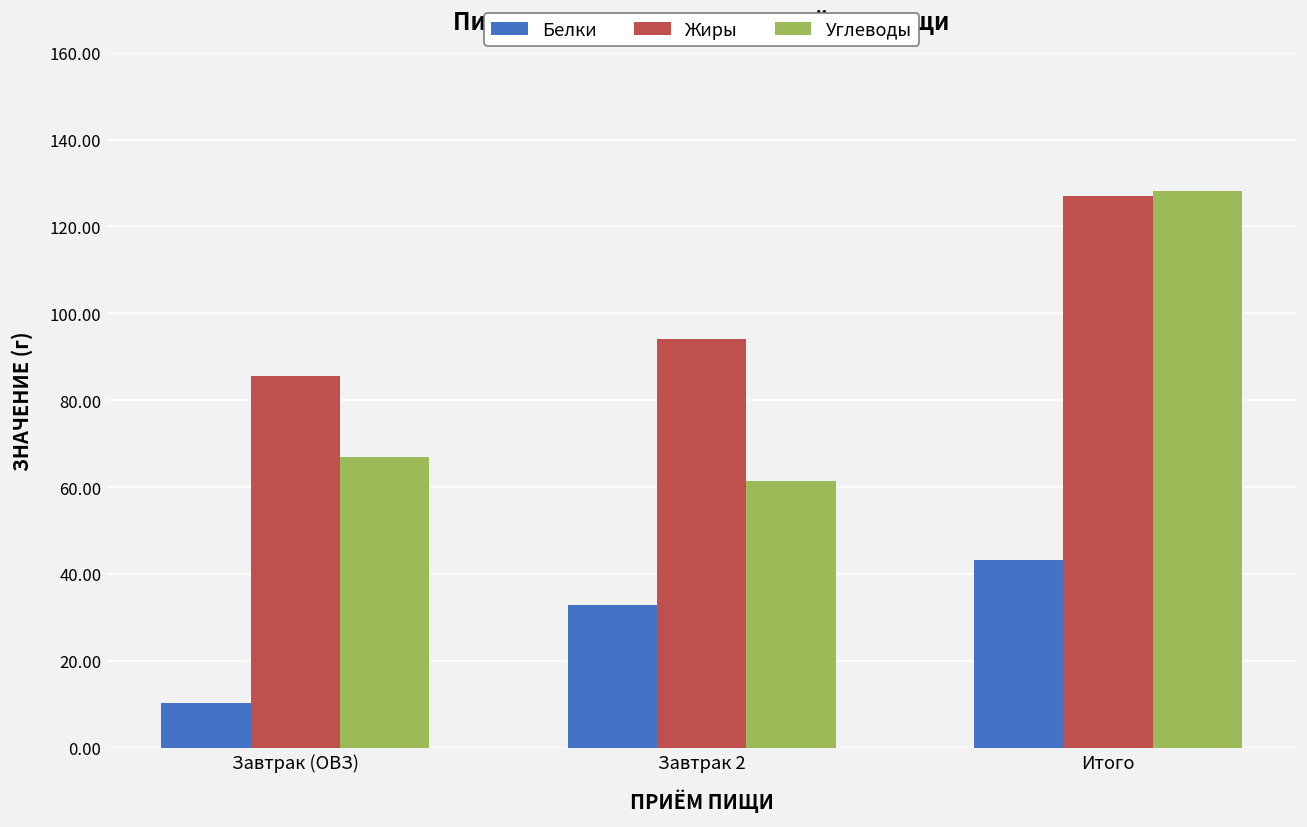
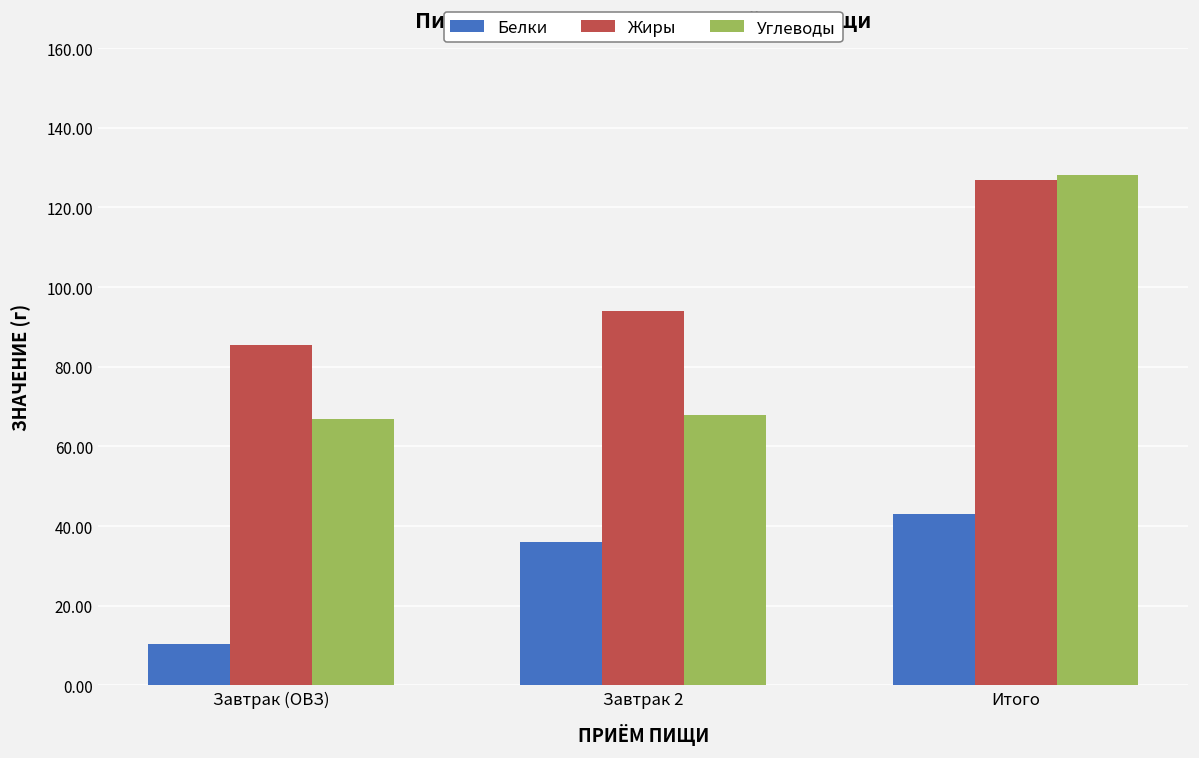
Белки, Завтрак 2: 33 -> 36
Углеводы, Завтрак 2: 61 -> 68
